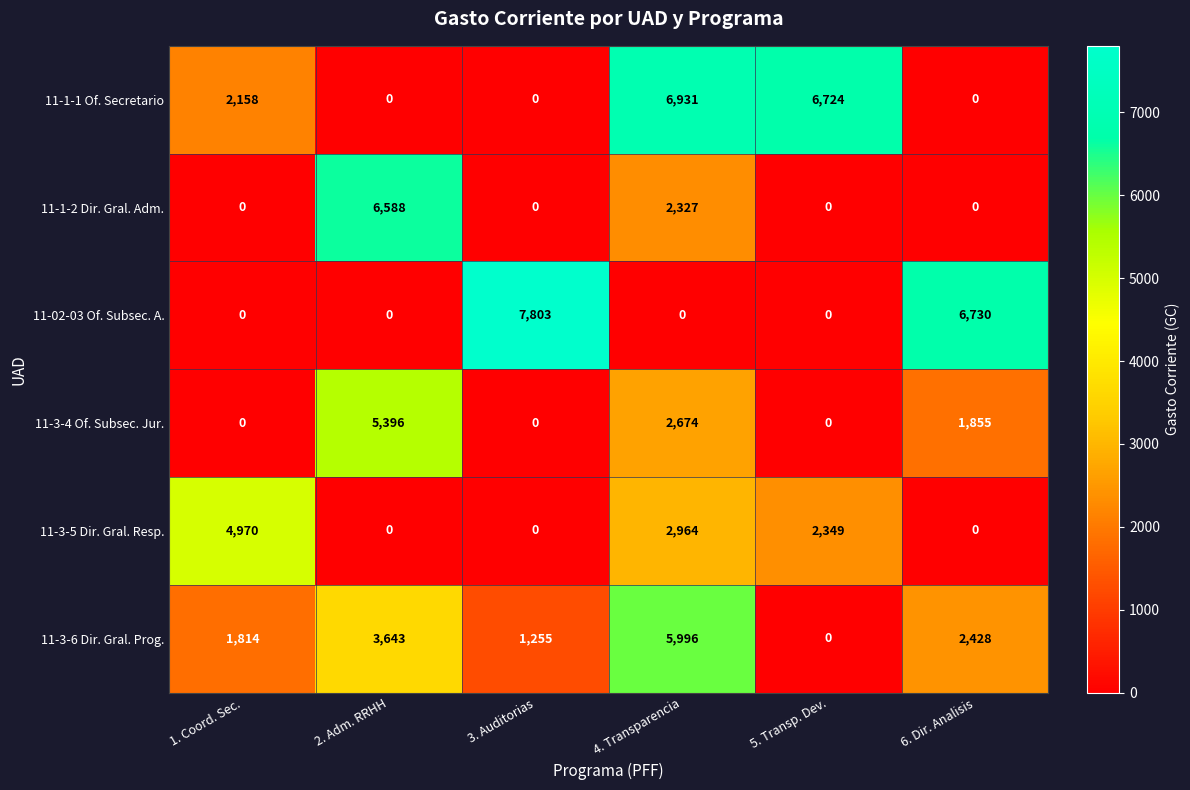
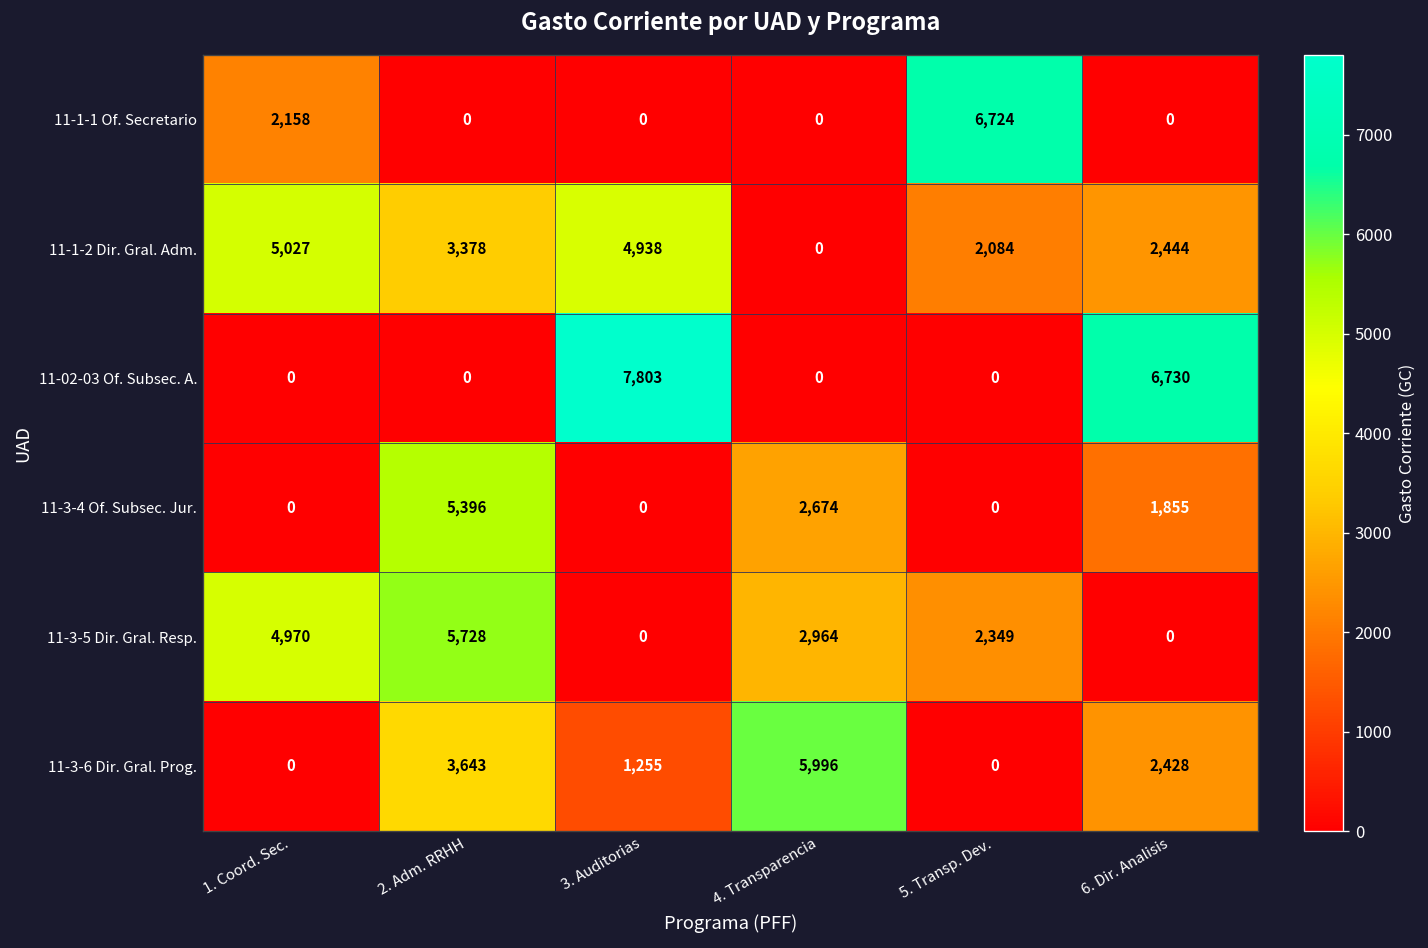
11-1-1 Of. Secretario, 4. Transparencia: 6,931 -> 0
11-1-2 Dir. Gral. Adm., 1. Coord. Sec.: 0 -> 5,027
11-1-2 Dir. Gral. Adm., 2. Adm. RRHH: 6,588 -> 3,378
11-1-2 Dir. Gral. Adm., 3. Auditorias: 0 -> 4,938
11-1-2 Dir. Gral. Adm., 4. Transparencia: 2,327 -> 0
11-1-2 Dir. Gral. Adm., 5. Transp. Dev.: 0 -> 2,084
11-1-2 Dir. Gral. Adm., 6. Dir. Analisis: 0 -> 2,444
11-3-5 Dir. Gral. Resp., 2. Adm. RRHH: 0 -> 5,728
11-3-6 Dir. Gral. Prog., 1. Coord. Sec.: 1,814 -> 0
